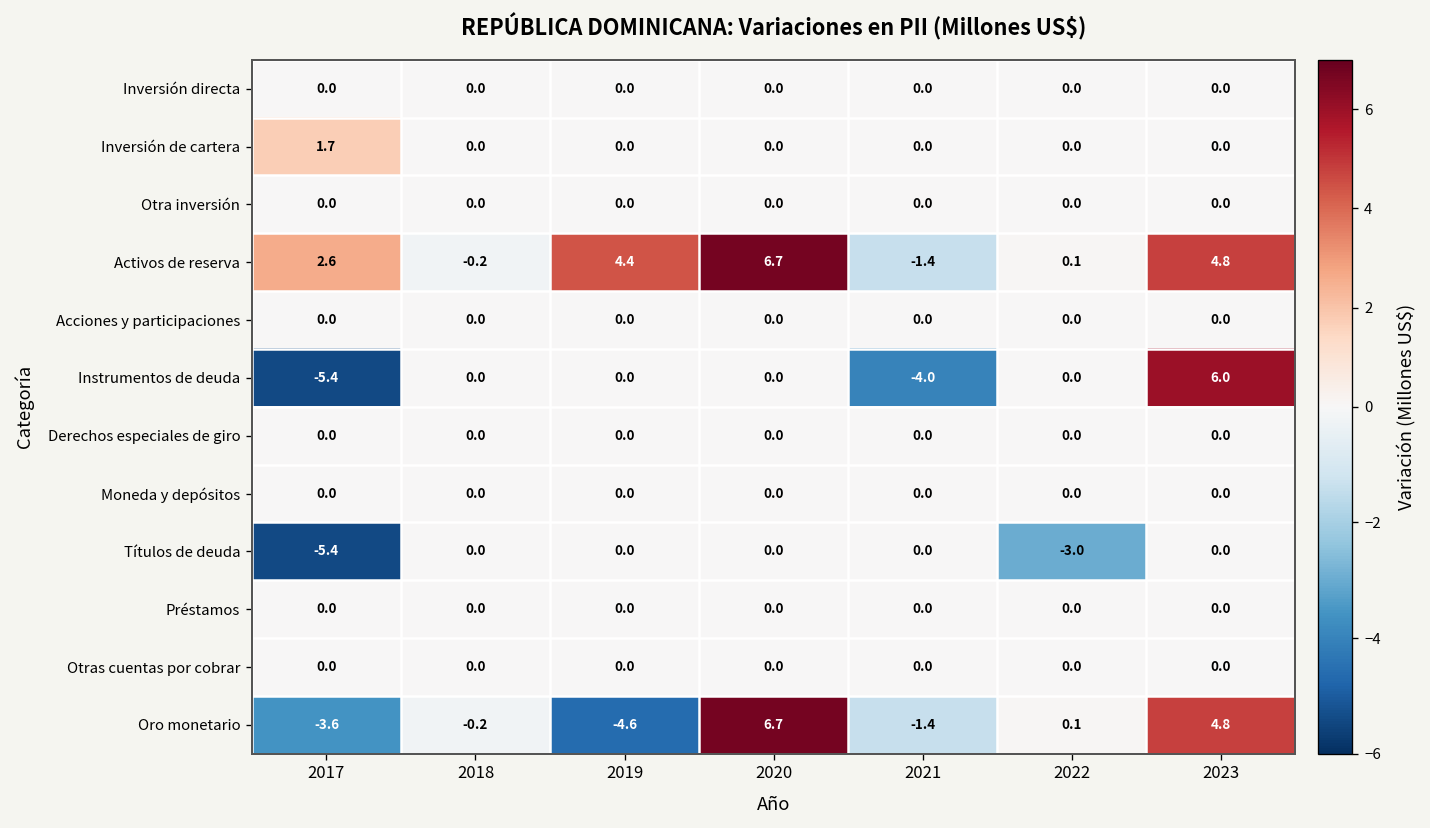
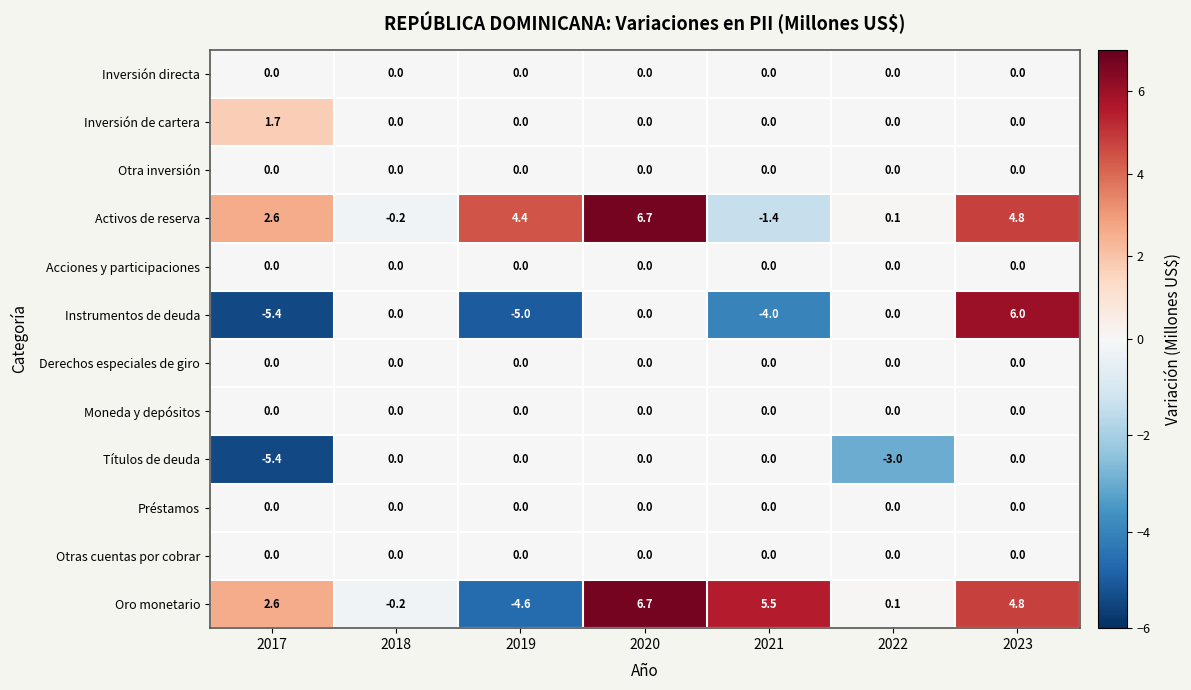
Instrumentos de deuda, 2019: 0.0 -> -5.0
Oro monetario, 2017: -3.6 -> 2.6
Oro monetario, 2021: -1.4 -> 5.5
